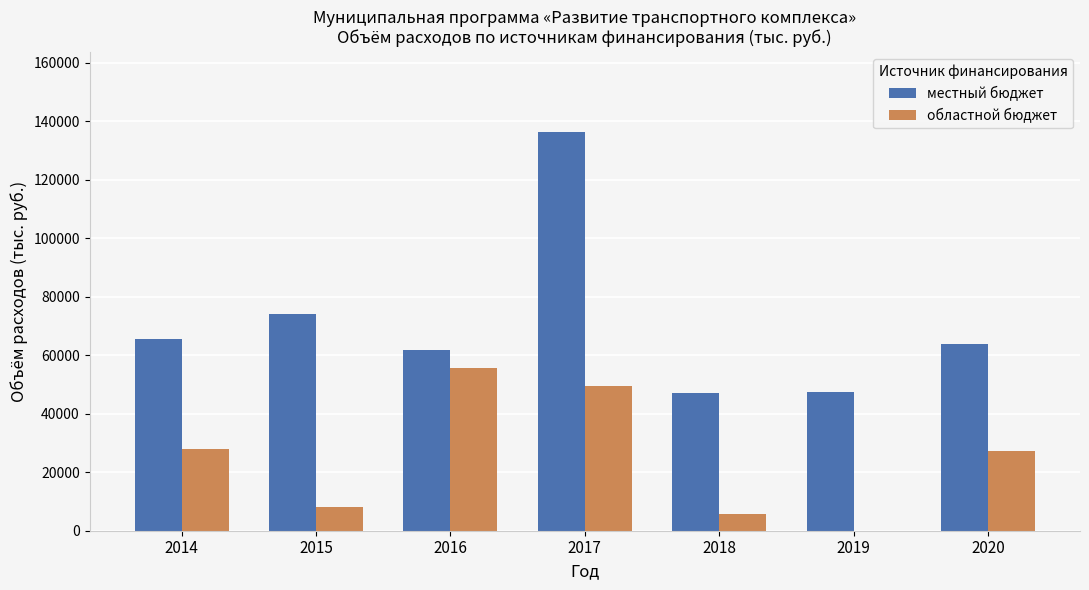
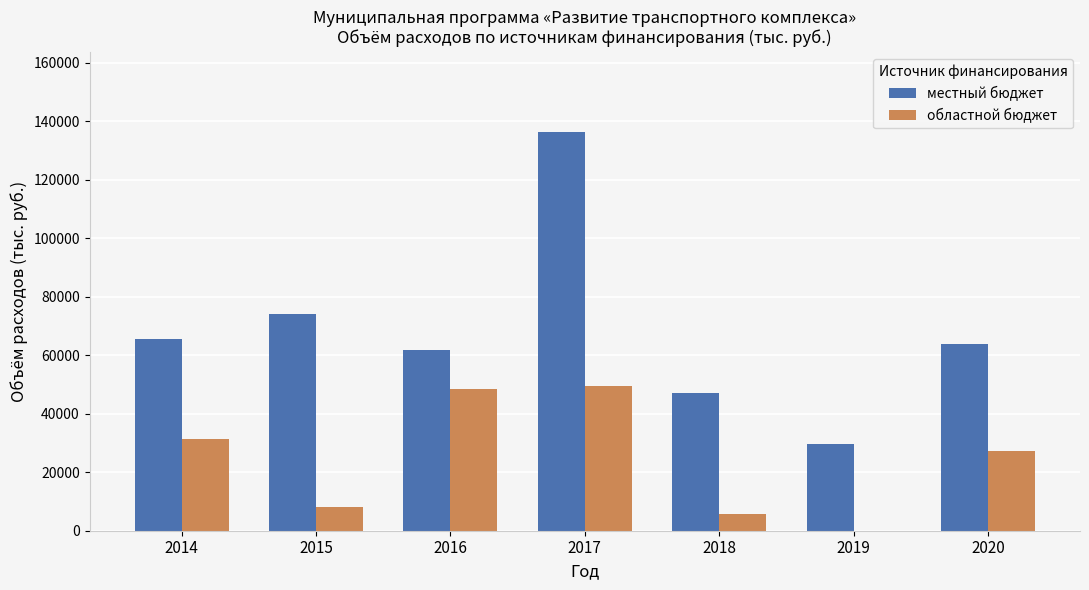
областной бюджет, 2014: 28000 -> 31000
областной бюджет, 2016: 56000 -> 49000
местный бюджет, 2019: 47000 -> 30000
